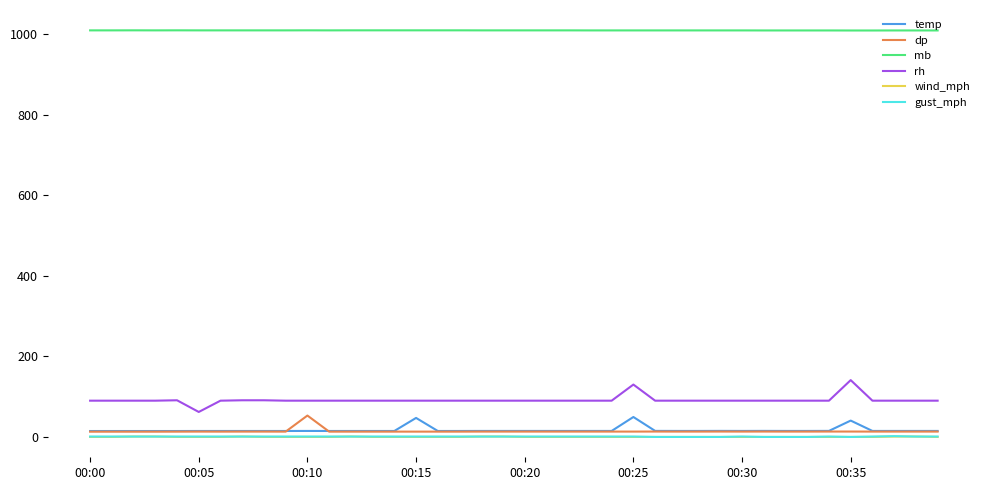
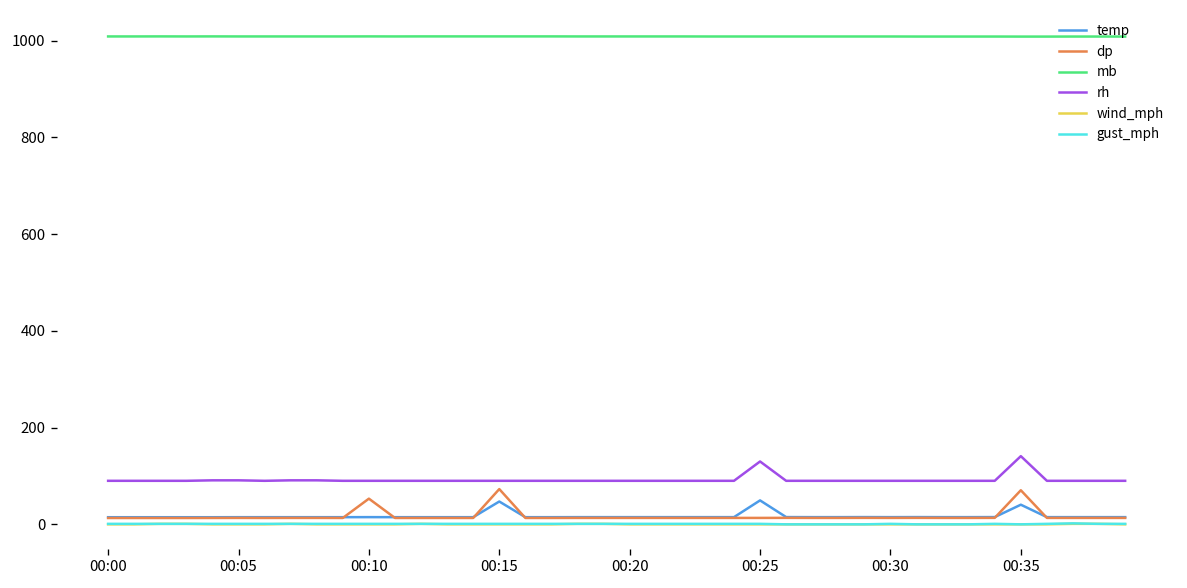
rh, 00:05: 60 -> 90
dp, 00:15: 10 -> 70
dp, 00:35: 10 -> 70
